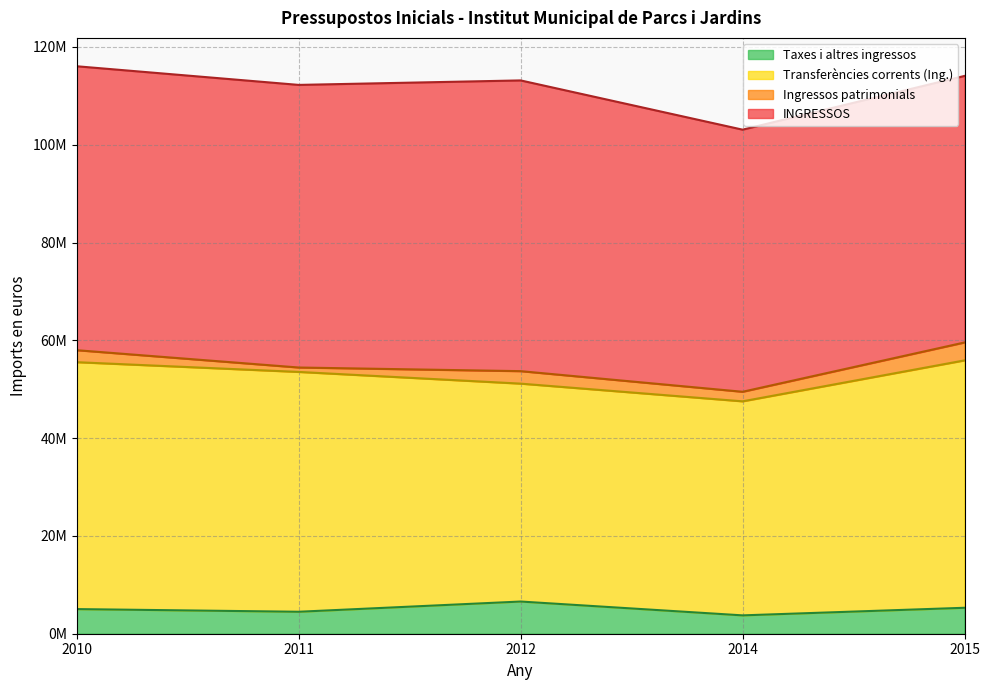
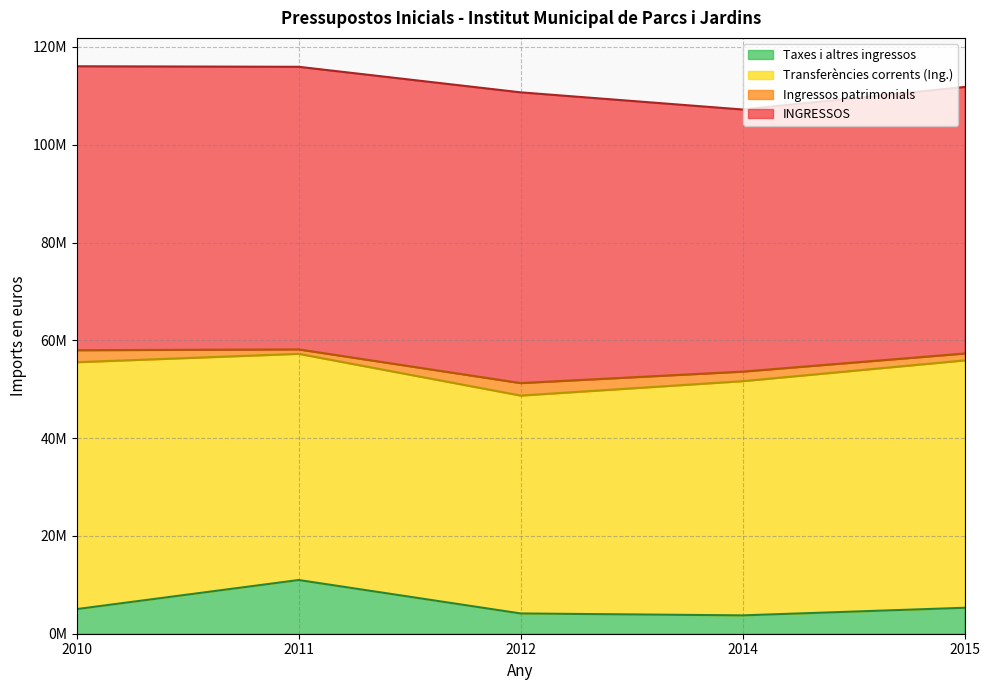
Taxes i altres ingressos, 2011: 4000000 -> 11000000
Transferències corrents (Ing.), 2011: 49000000 -> 46000000
Taxes i altres ingressos, 2012: 7000000 -> 4000000
Transferències corrents (Ing.), 2014: 44000000 -> 48000000
Ingressos patrimonials, 2015: 4000000 -> 1000000
